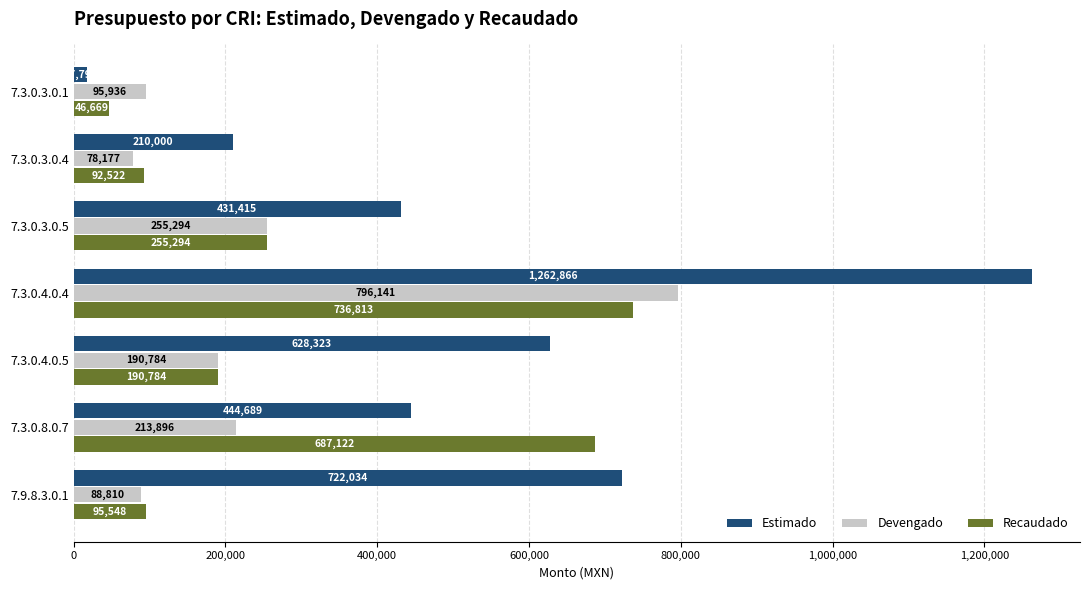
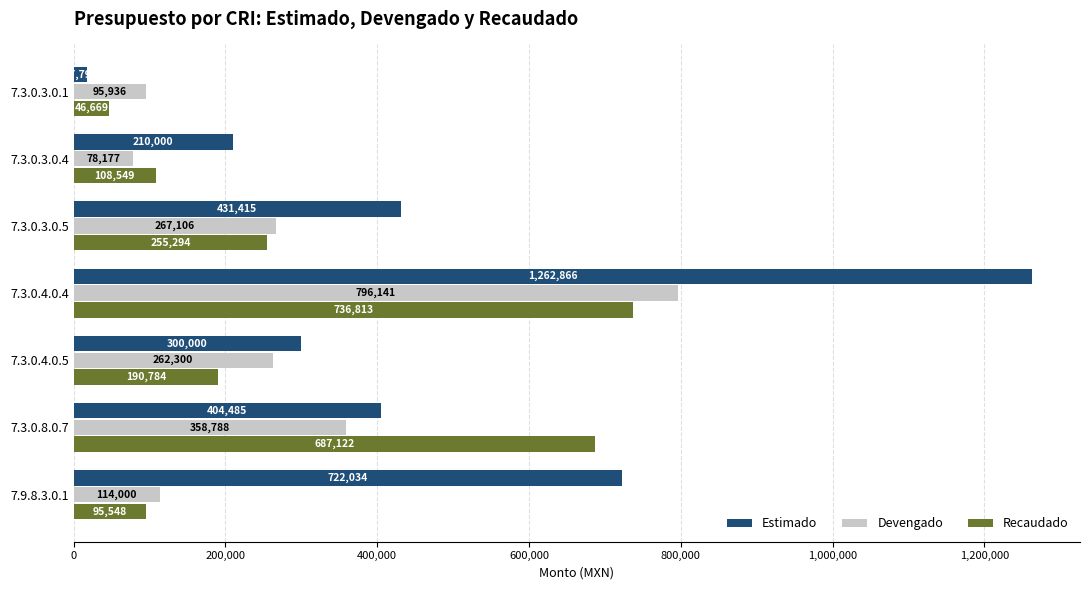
Recaudado, 7.3.0.3.0.4: 92,522 -> 108,549
Devengado, 7.3.0.3.0.5: 255,294 -> 267,106
Estimado, 7.3.0.4.0.5: 628,323 -> 300,000
Devengado, 7.3.0.4.0.5: 190,784 -> 262,300
Estimado, 7.3.0.8.0.7: 444,689 -> 404,485
Devengado, 7.3.0.8.0.7: 213,896 -> 358,788
Devengado, 7.9.8.3.0.1: 88,810 -> 114,000
